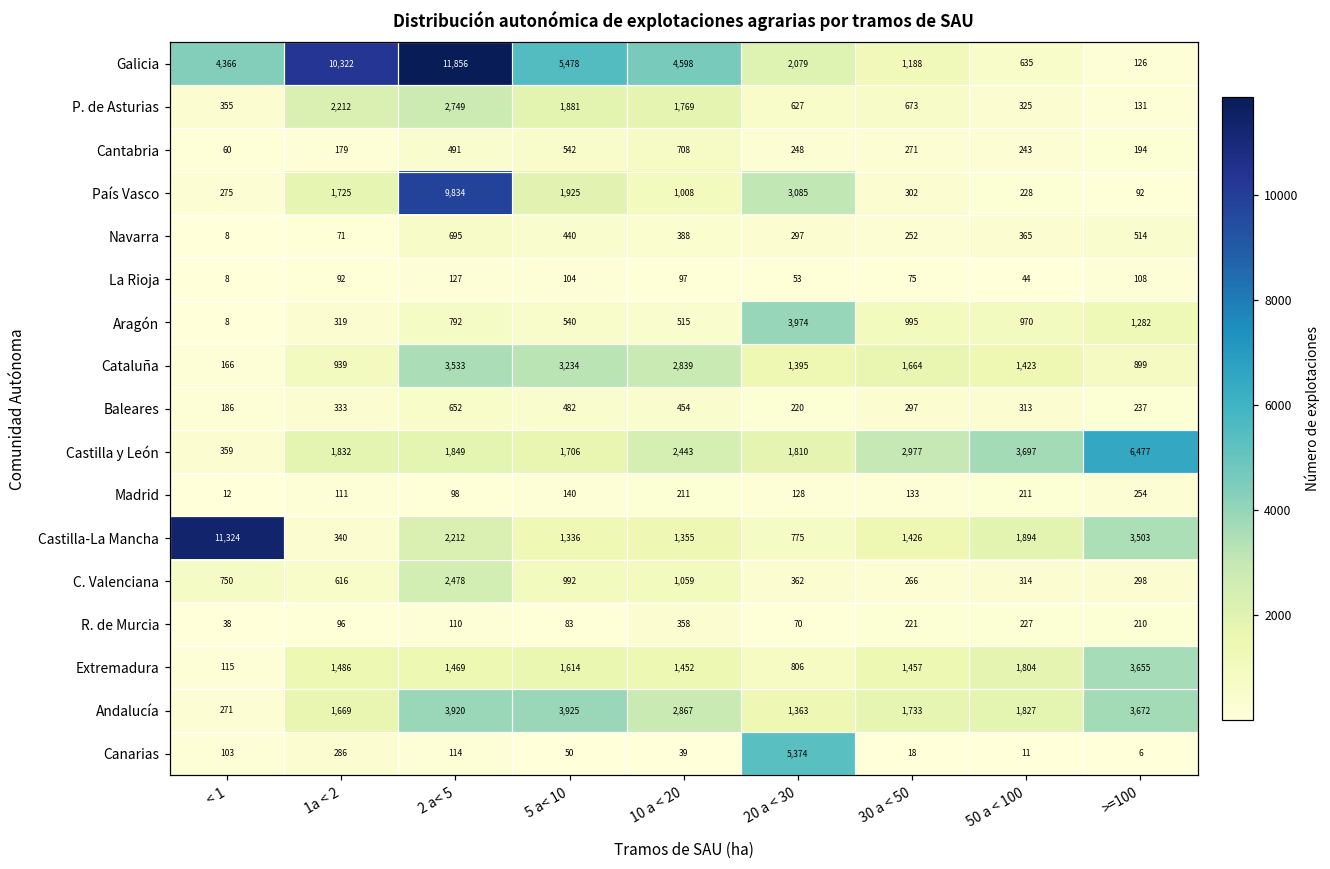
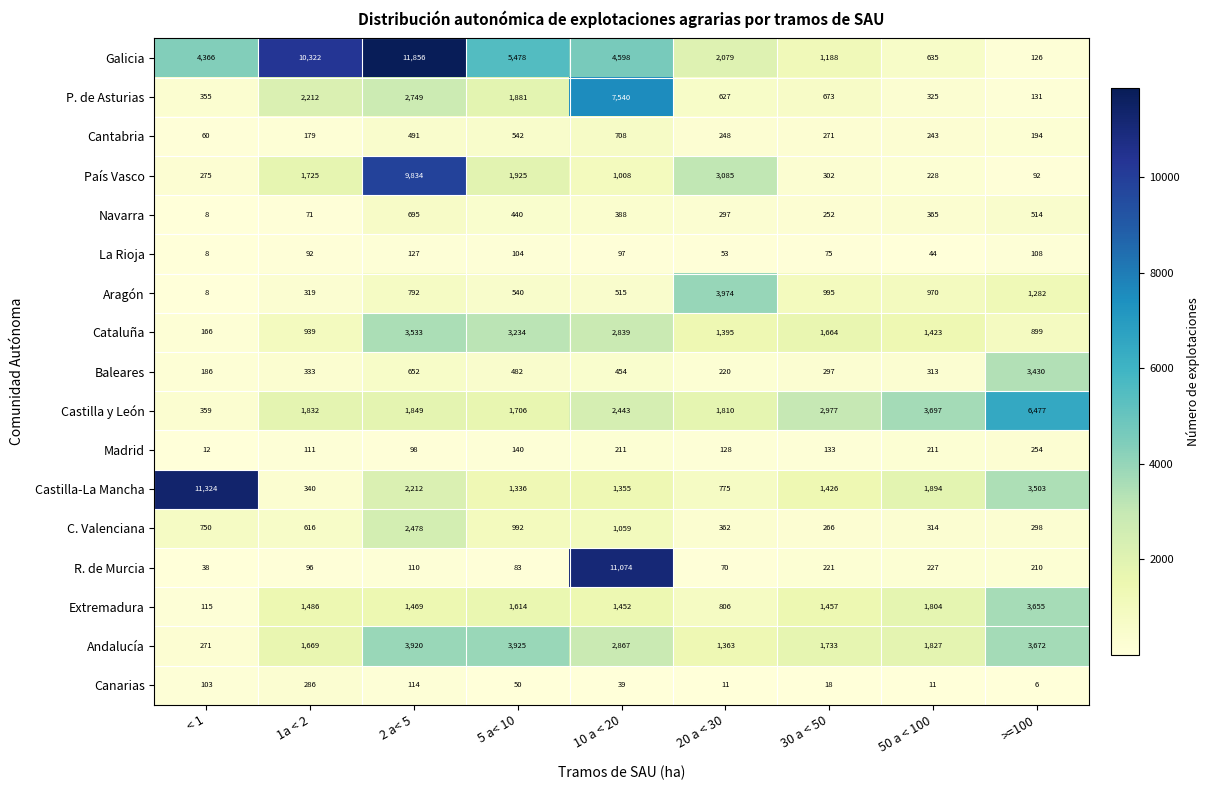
P. de Asturias, 10 a < 20: 1,769 -> 7,540
Baleares, >=100: 237 -> 3,430
R. de Murcia, 10 a < 20: 358 -> 11,074
Canarias, 20 a < 30: 5,374 -> 11
